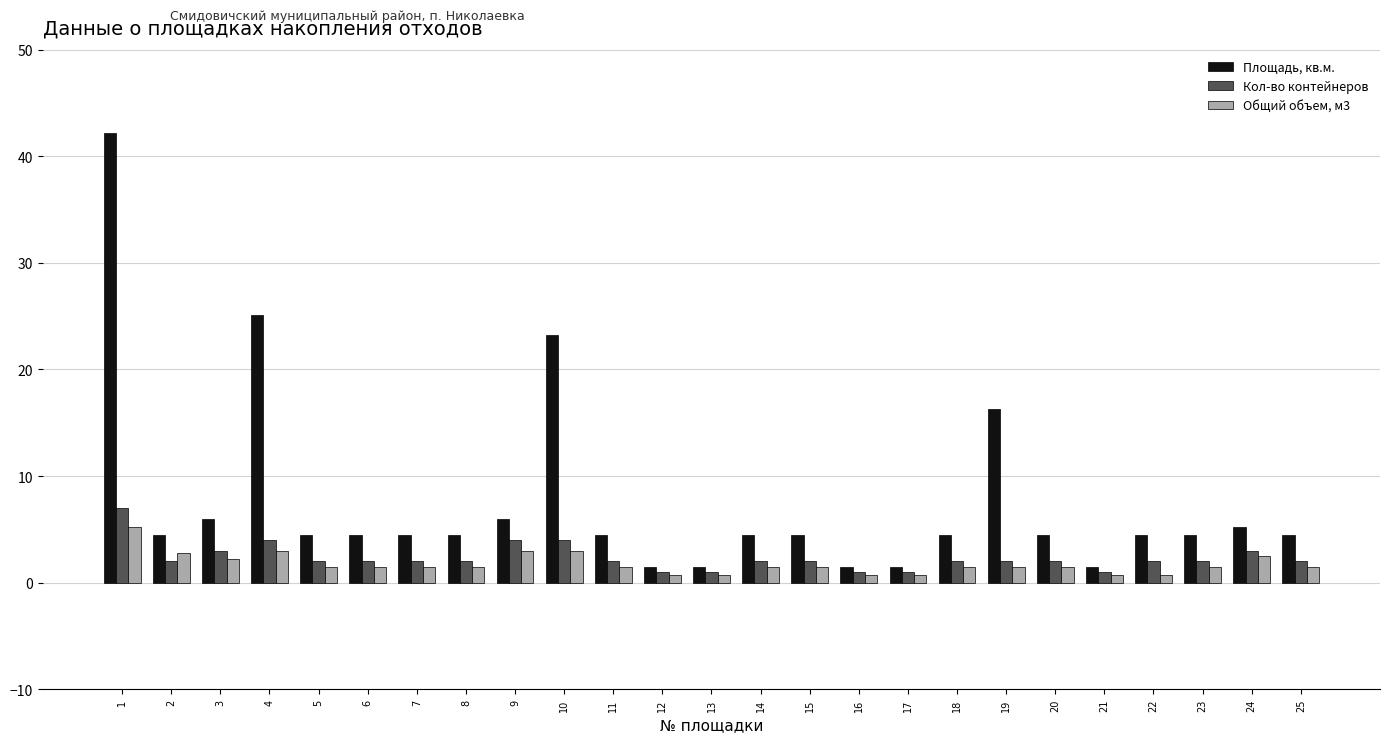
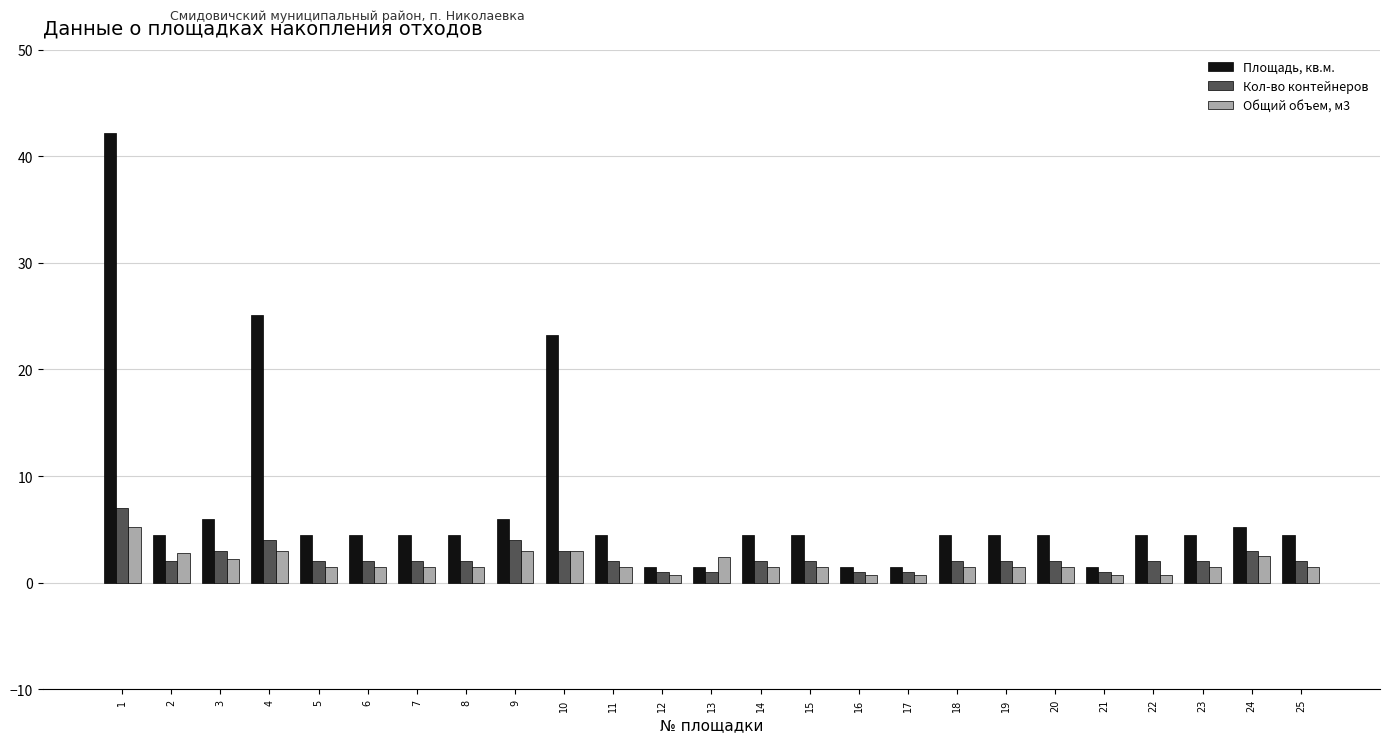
Кол-во контейнеров, 10: 4 -> 3
Общий объем, м3, 13: 0.8 -> 2.4
Площадь, кв.м., 19: 16.3 -> 4.5
